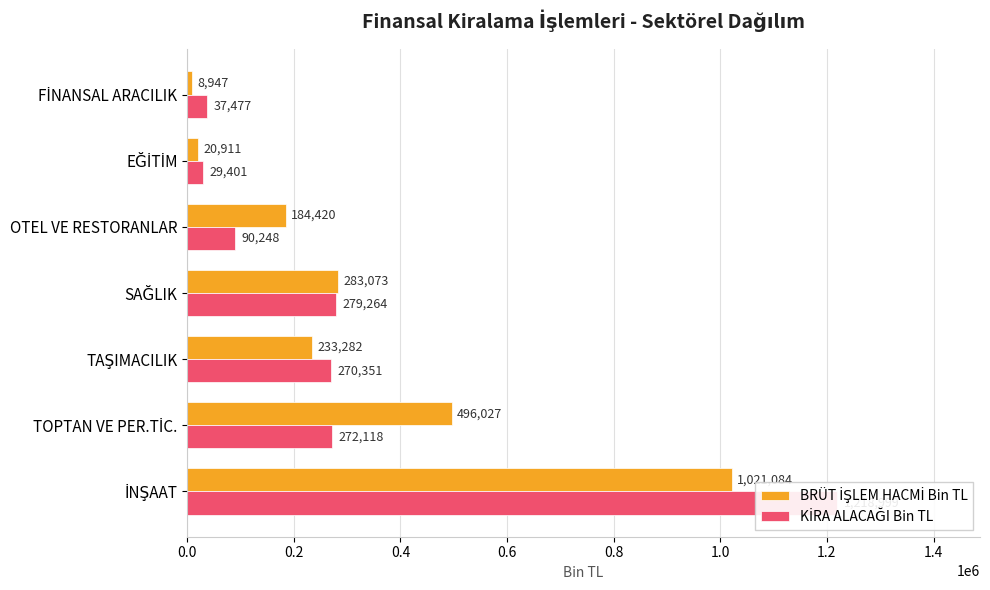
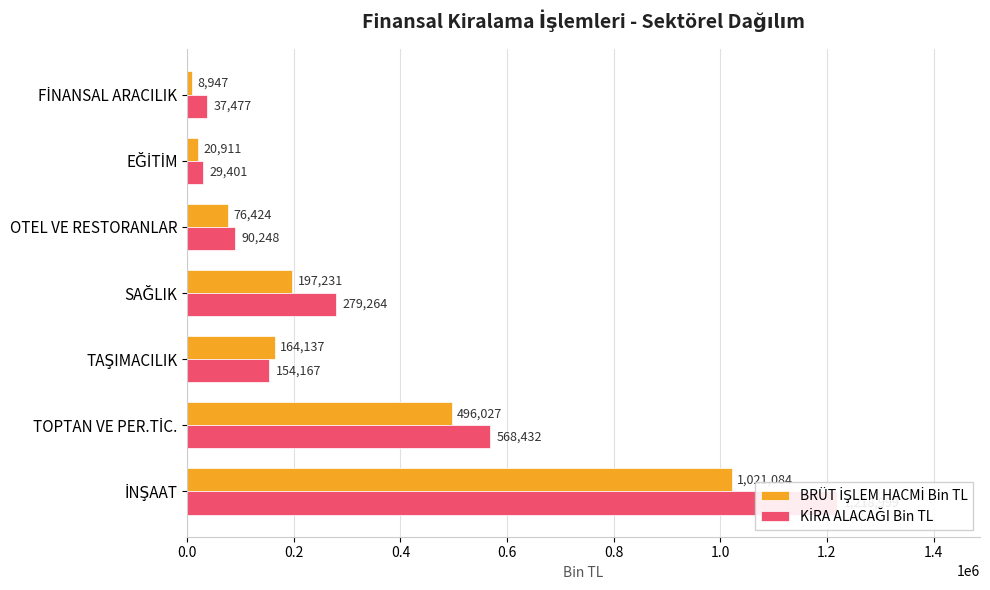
BRÜT İŞLEM HACMİ Bin TL, OTEL VE RESTORANLAR: 184,420 -> 76,424
BRÜT İŞLEM HACMİ Bin TL, SAĞLIK: 283,073 -> 197,231
BRÜT İŞLEM HACMİ Bin TL, TAŞIMACILIK: 233,282 -> 164,137
KİRA ALACAĞI Bin TL, TAŞIMACILIK: 270,351 -> 154,167
KİRA ALACAĞI Bin TL, TOPTAN VE PER.TİC.: 272,118 -> 568,432
